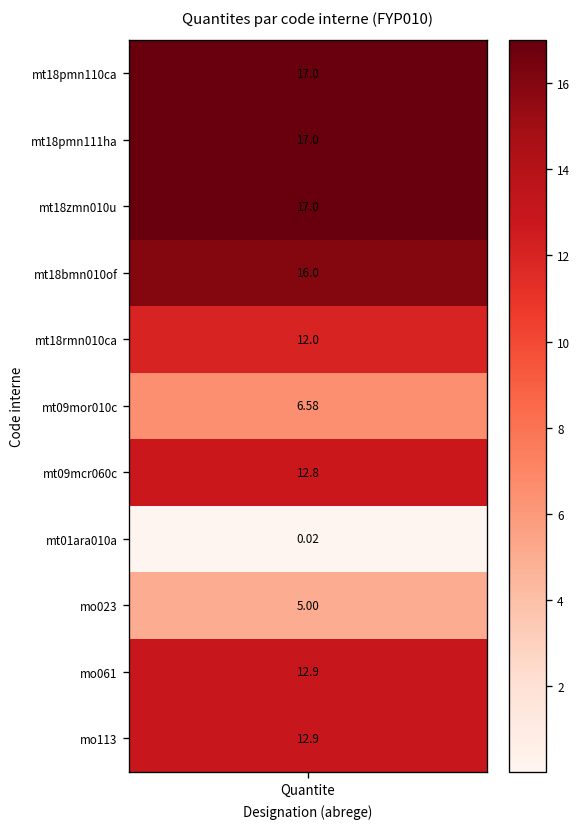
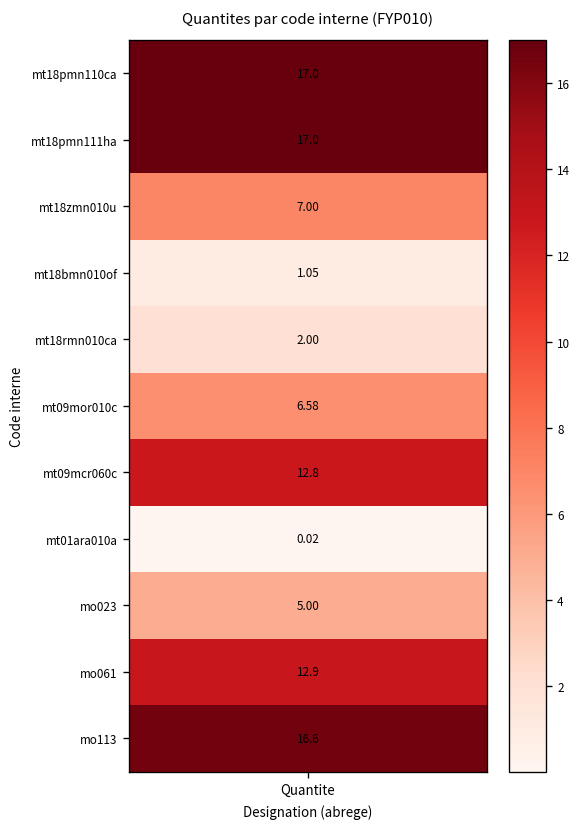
mt18zmn010u, Quantite: 17.0 -> 7.00
mt18bmn010of, Quantite: 16.0 -> 1.05
mt18rmn010ca, Quantite: 12.0 -> 2.00
mo113, Quantite: 12.9 -> 16.6
